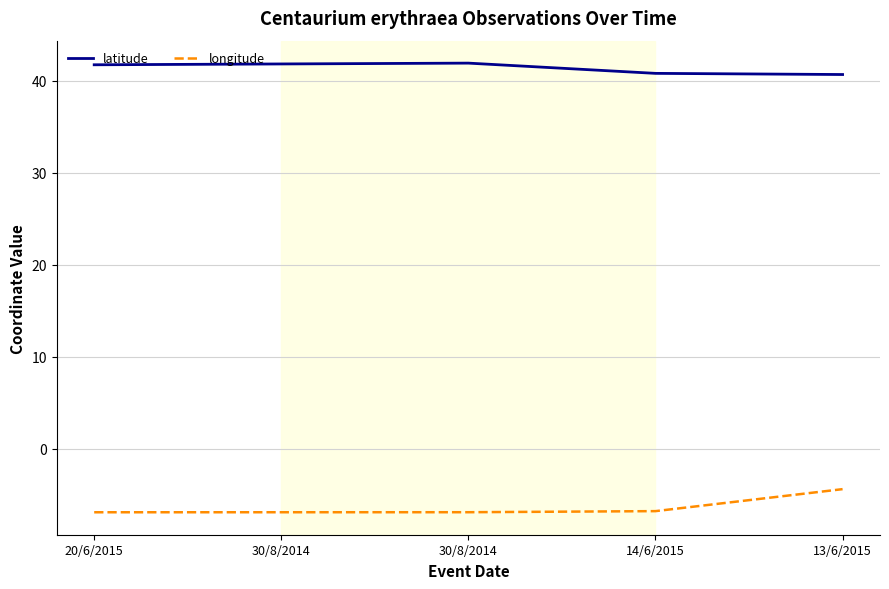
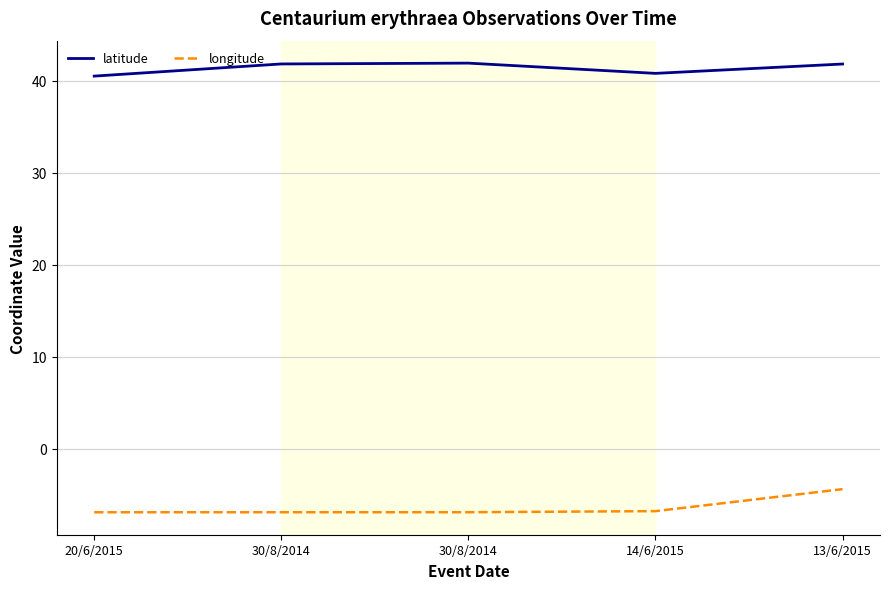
latitude, 20/6/2015: 42 -> 41
latitude, 13/6/2015: 41 -> 42
